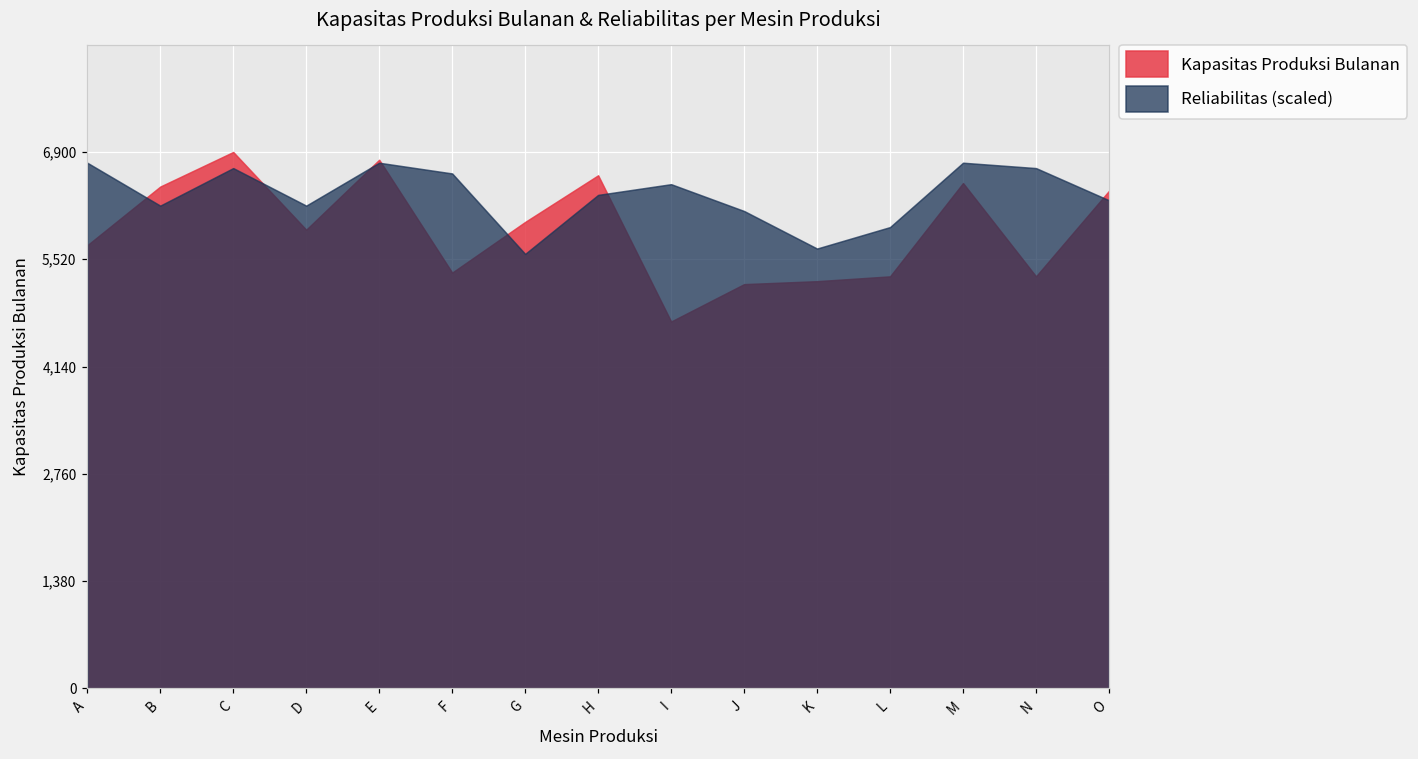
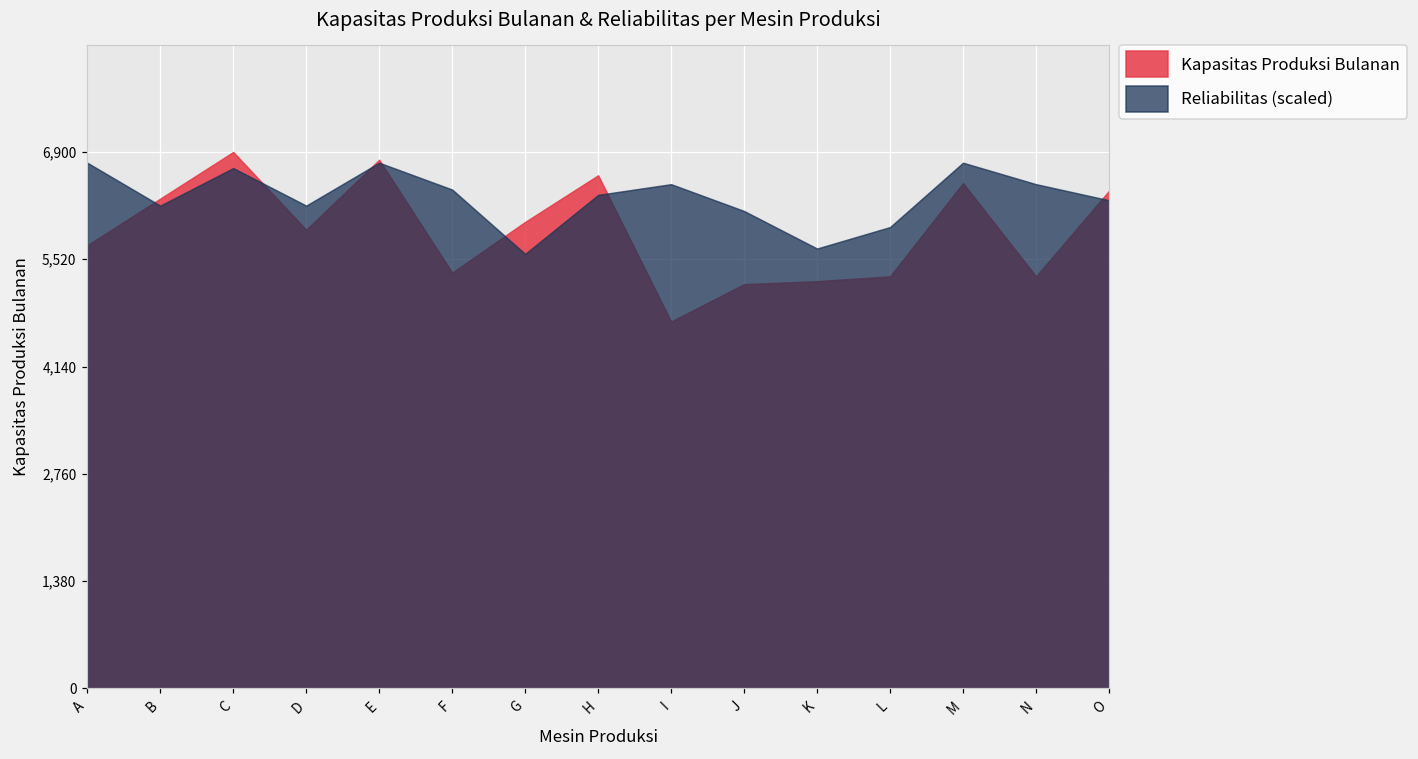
Kapasitas Produksi Bulanan, B: 6,500 -> 6,300
Reliabilitas (scaled), F: 6,600 -> 6,400
Reliabilitas (scaled), N: 6,700 -> 6,500
